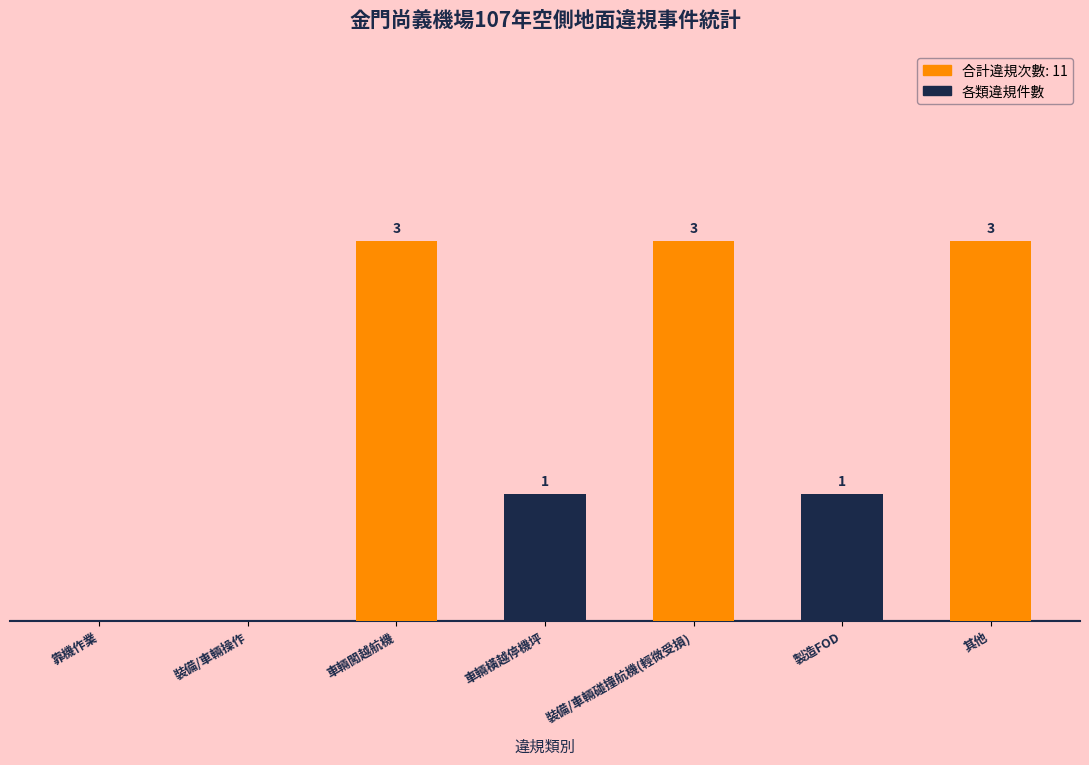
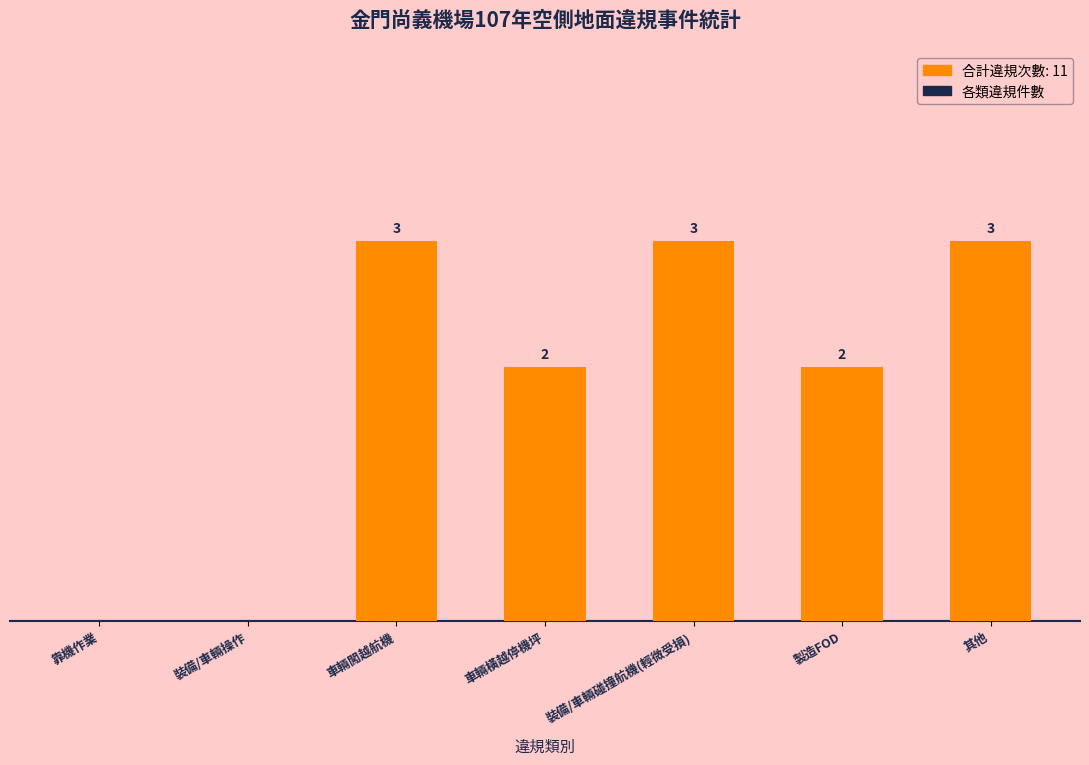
車輛橫越停機坪: 1 -> 2
製造FOD: 1 -> 2
